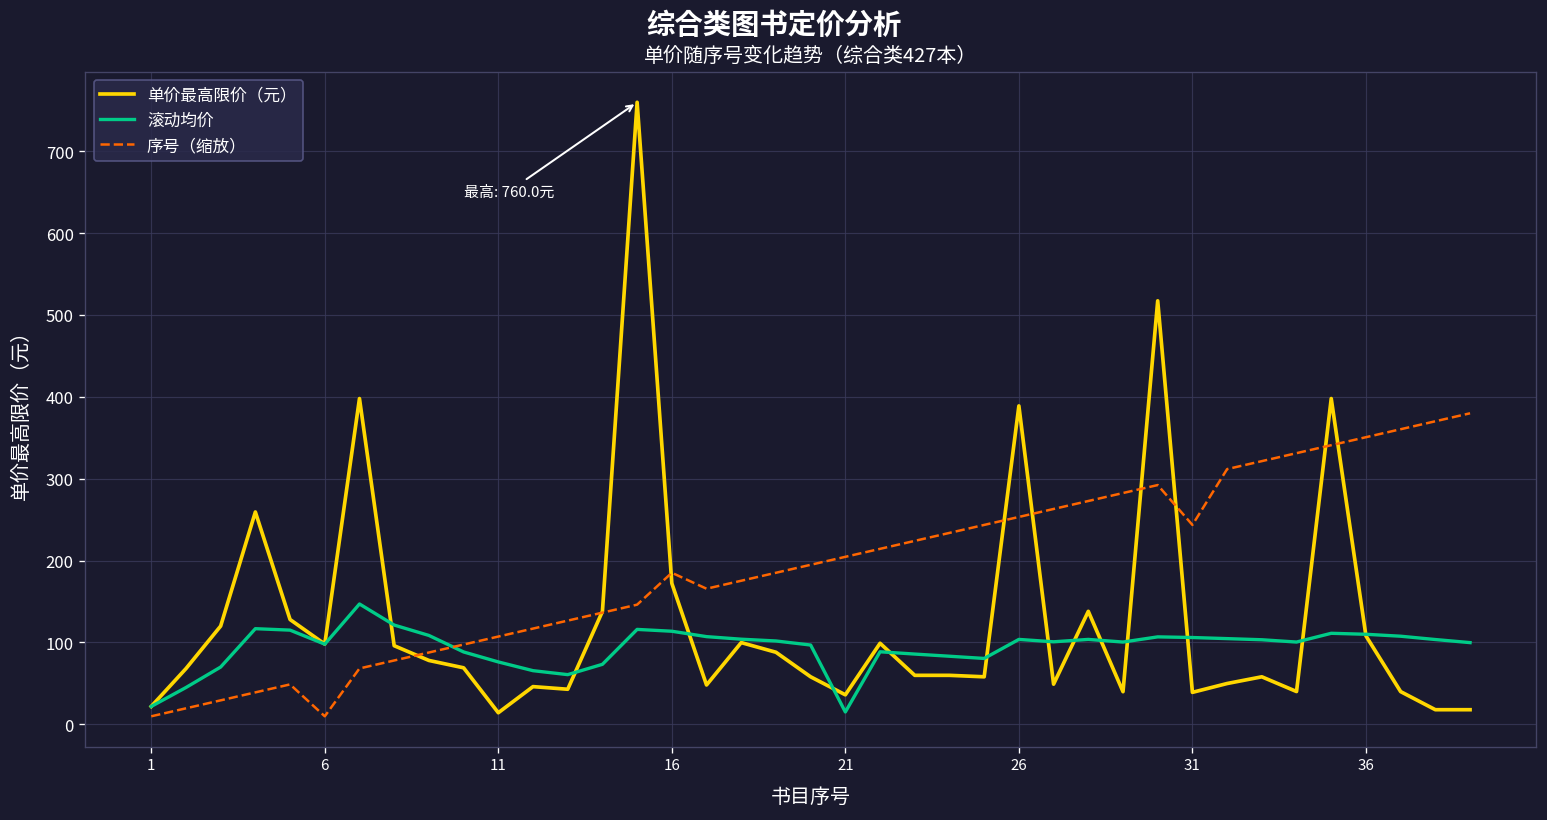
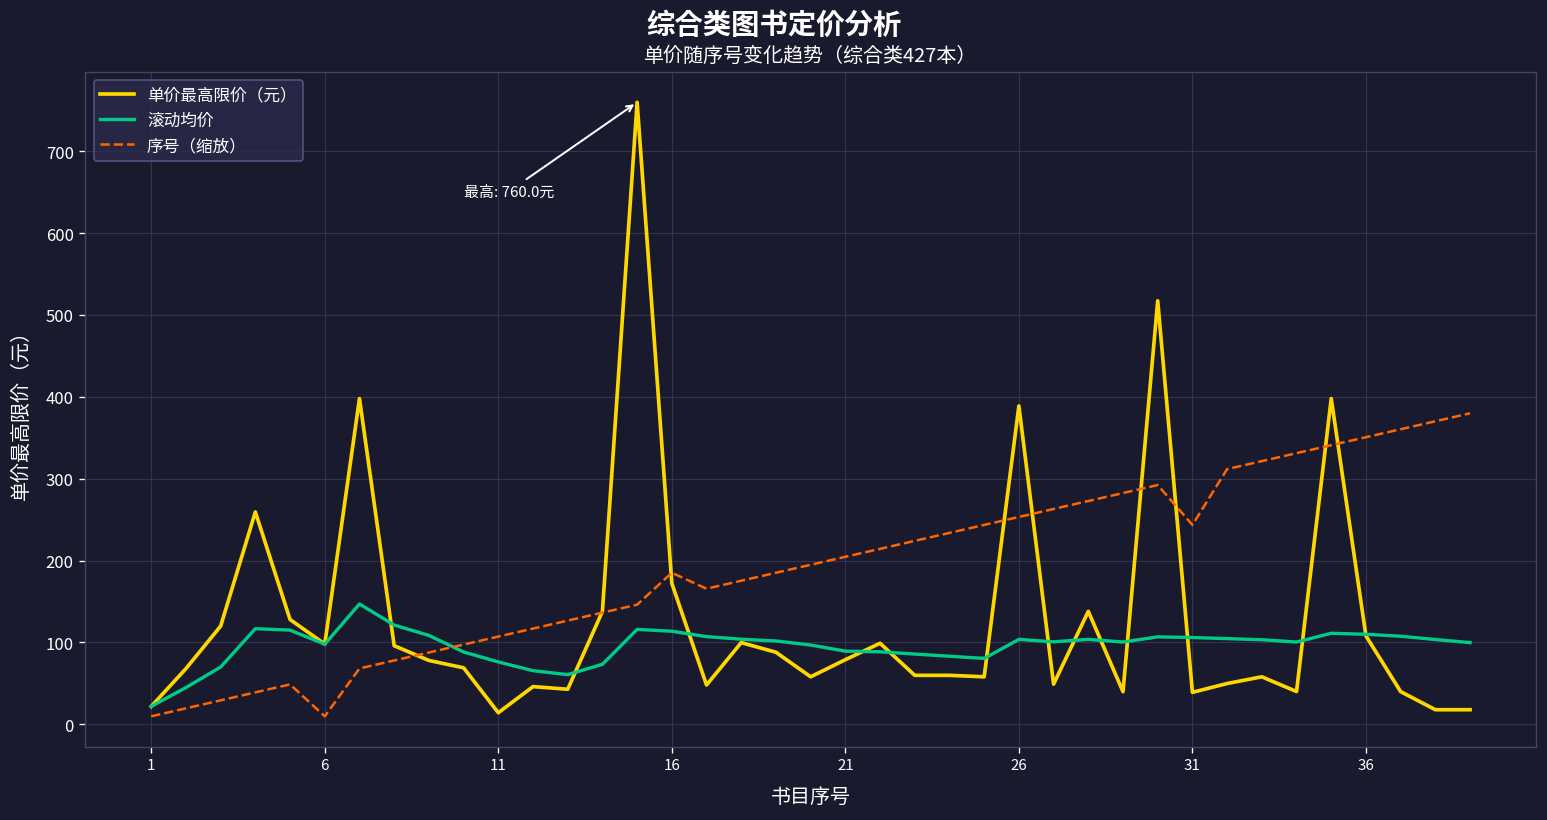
单价最高限价（元）, 21: 40 -> 80
滚动均价, 21: 20 -> 90
